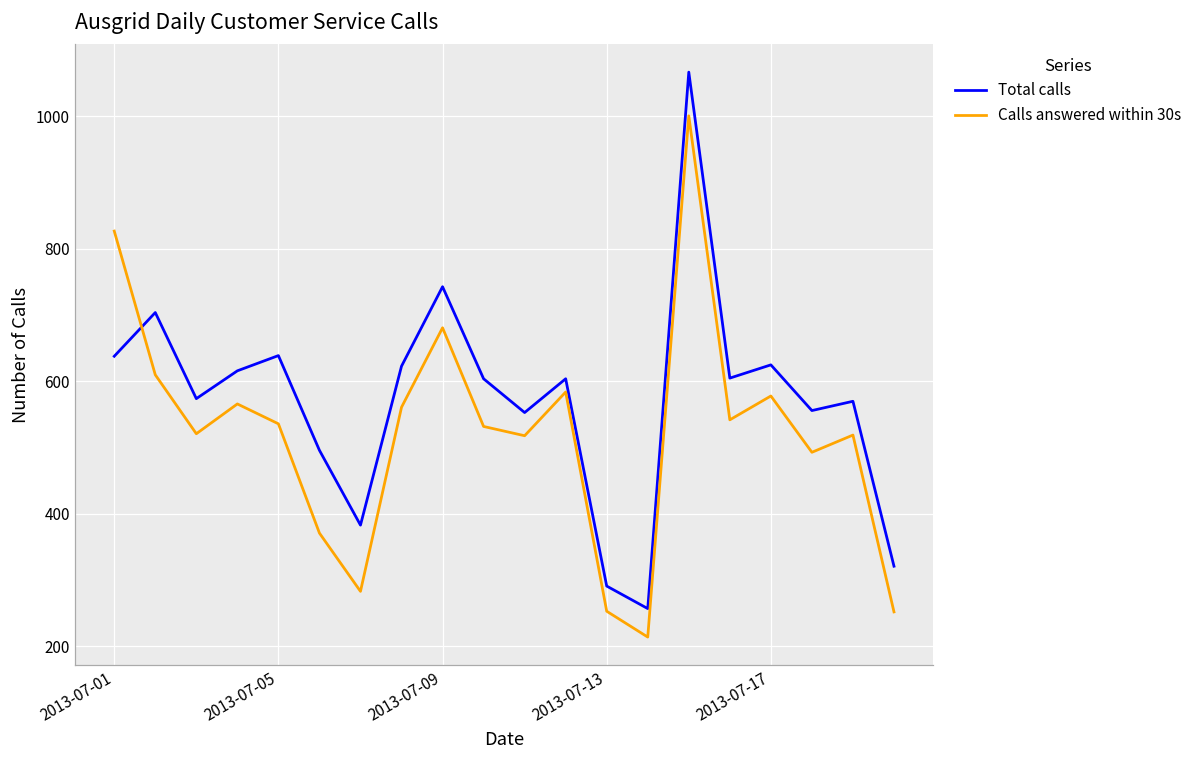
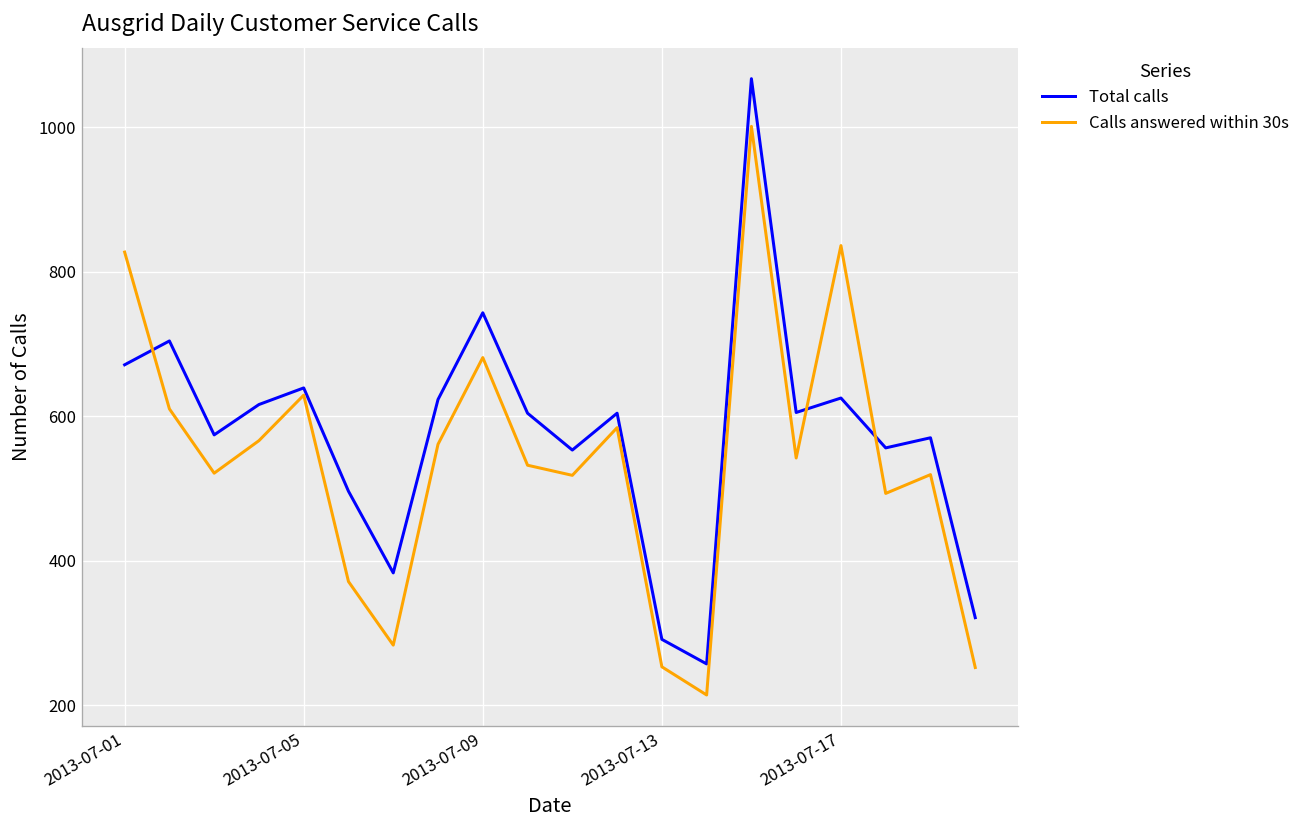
Total calls, 2013-07-01: 640 -> 670
Calls answered within 30s, 2013-07-05: 540 -> 630
Calls answered within 30s, 2013-07-17: 580 -> 840
